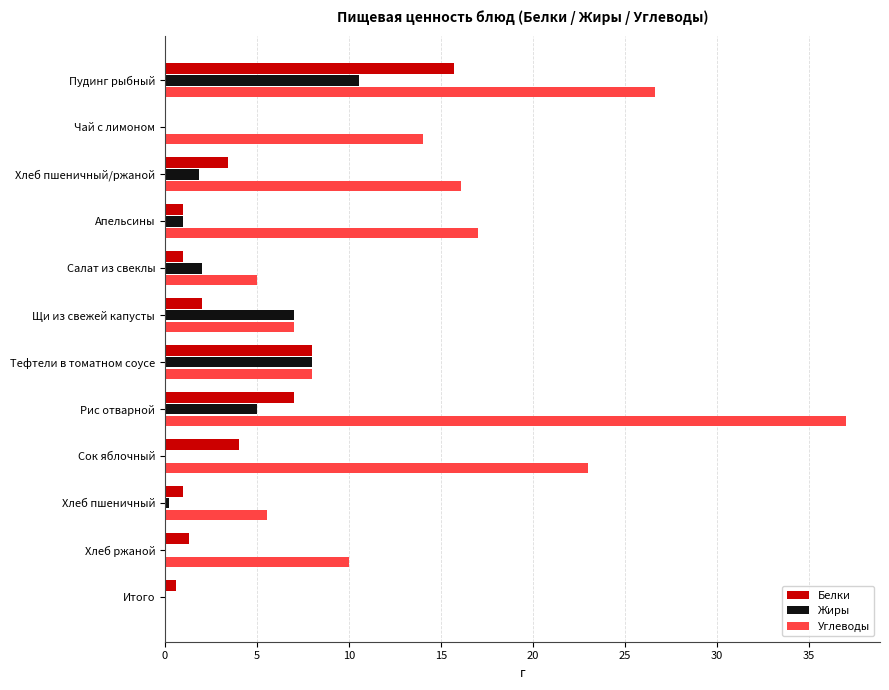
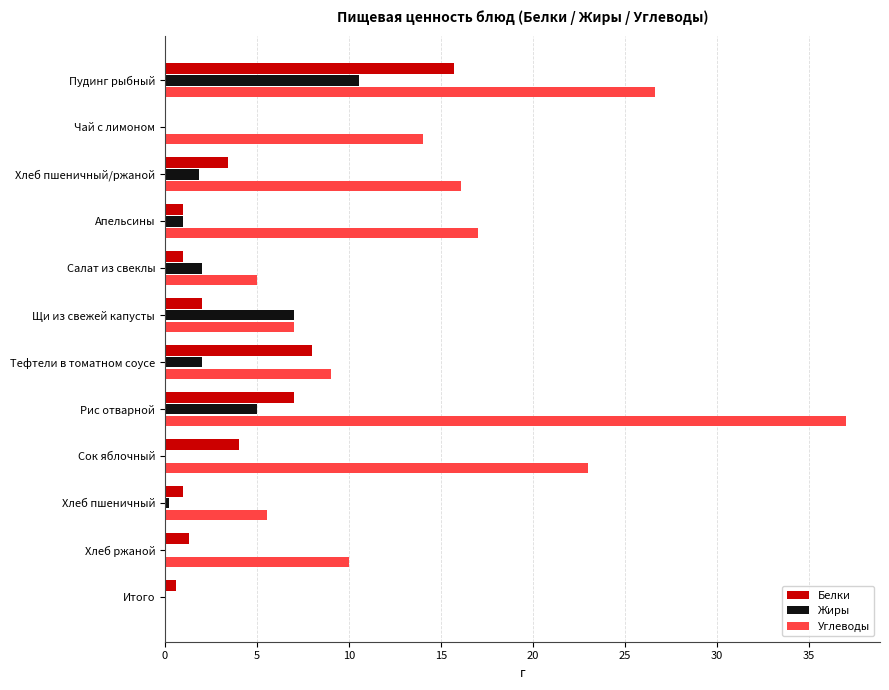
Жиры, Тефтели в томатном соусе: 8 -> 2
Углеводы, Тефтели в томатном соусе: 8 -> 9
